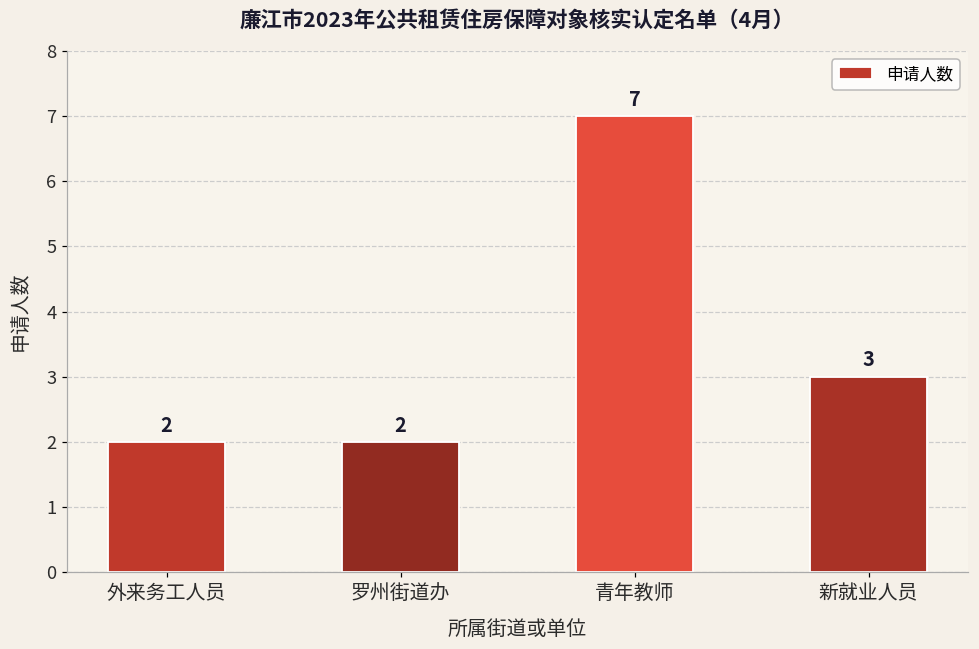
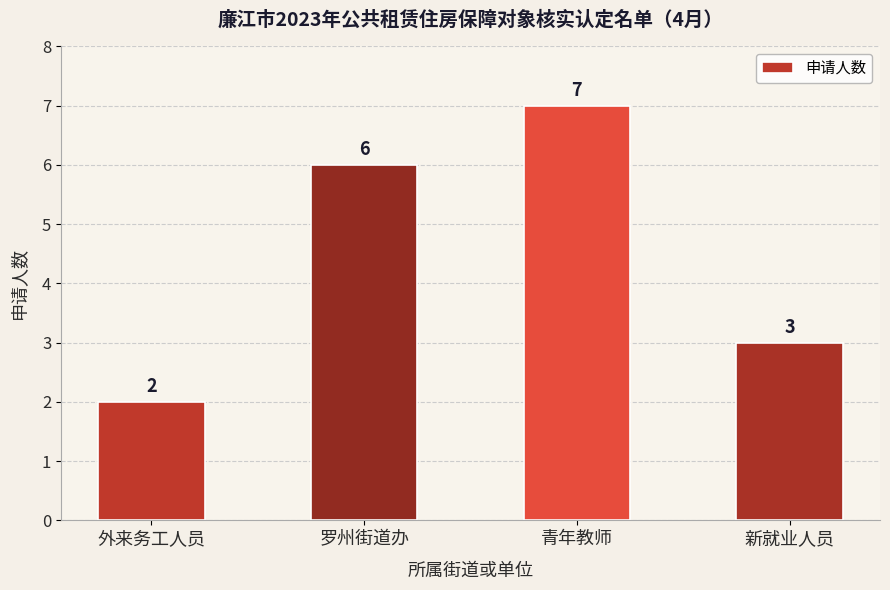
罗州街道办: 2 -> 6
